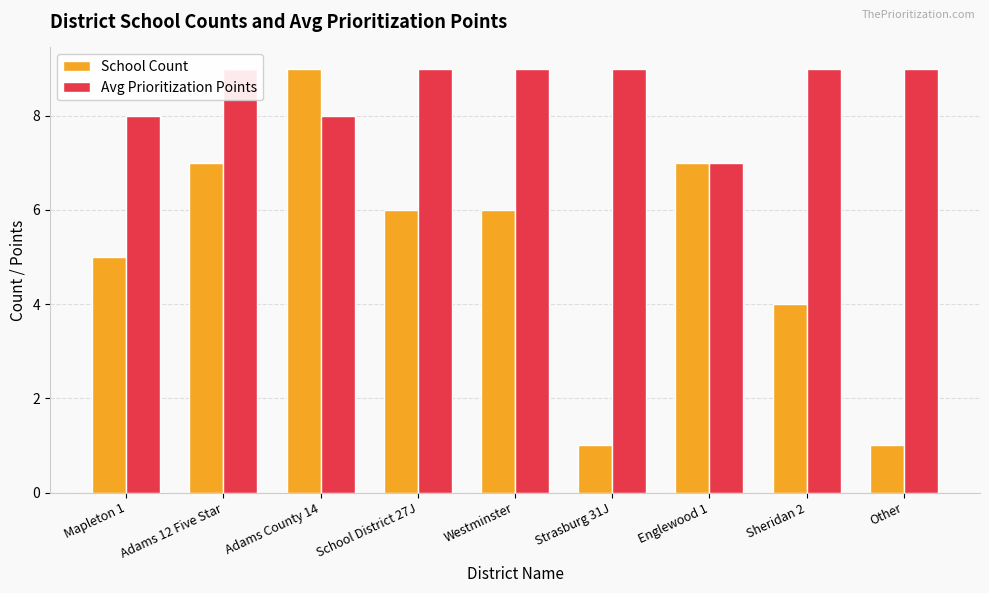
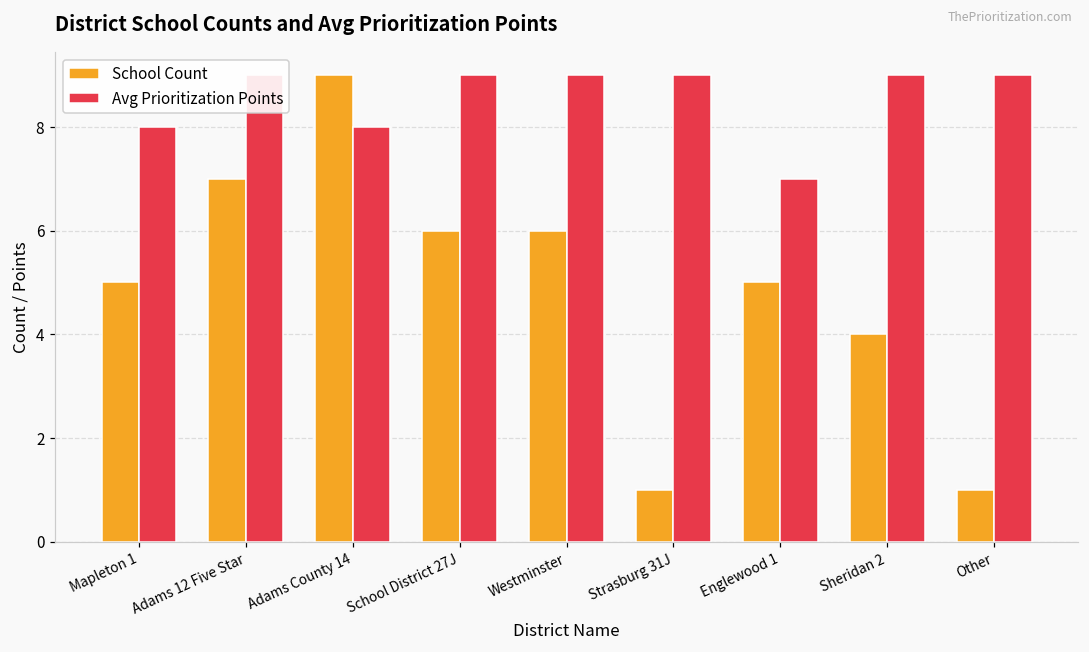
School Count, Englewood 1: 7 -> 5
